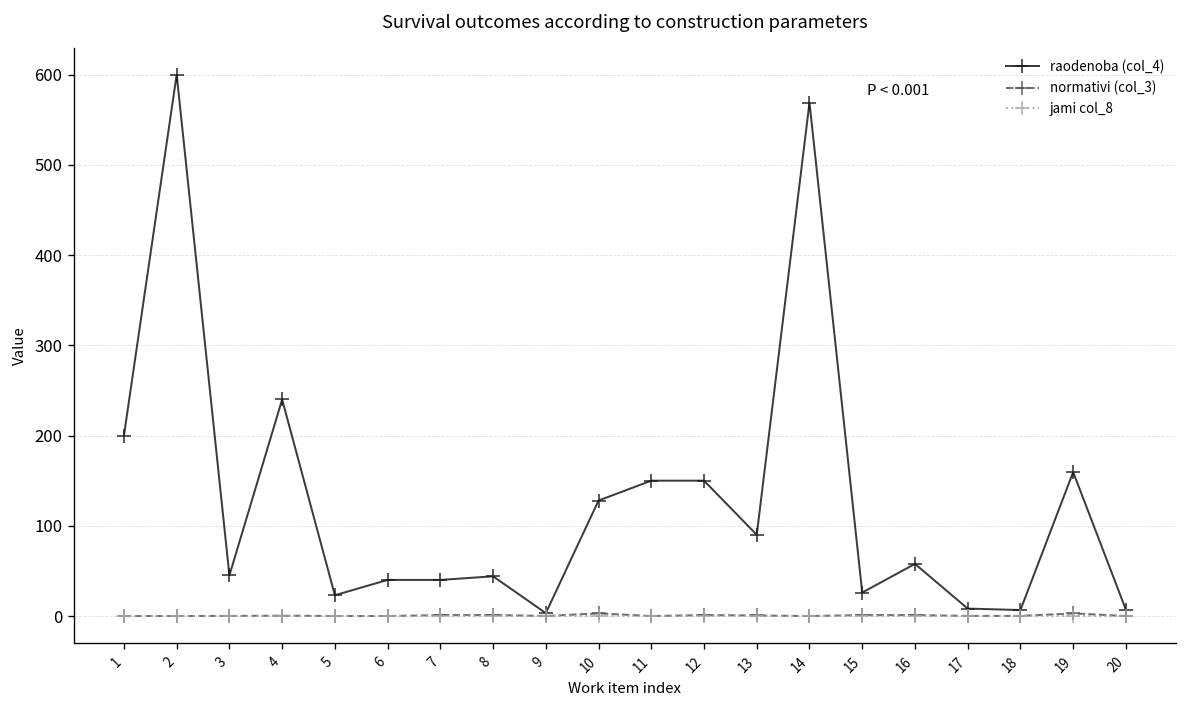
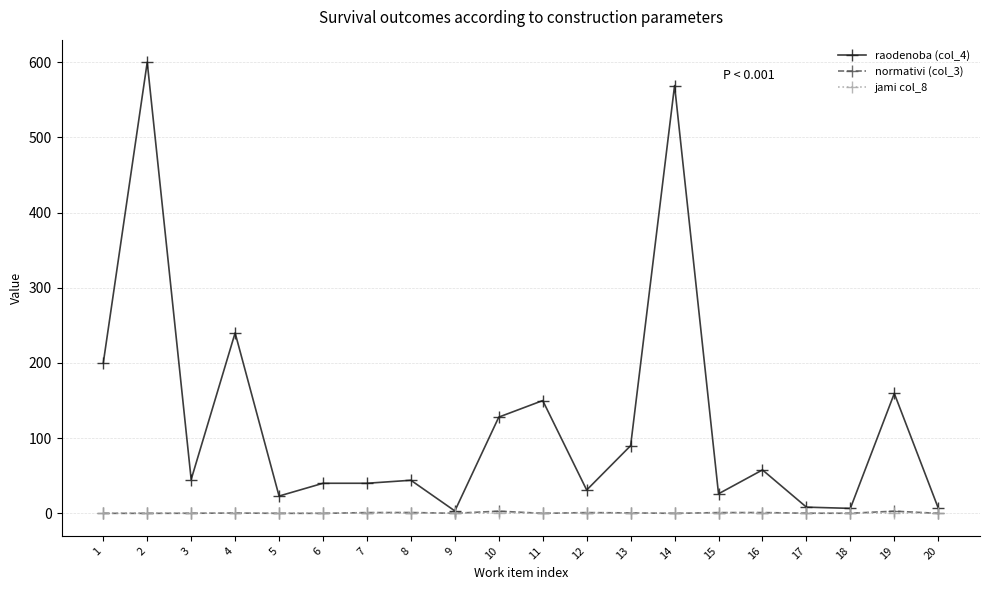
raodenoba (col_4), 12: 150 -> 30
